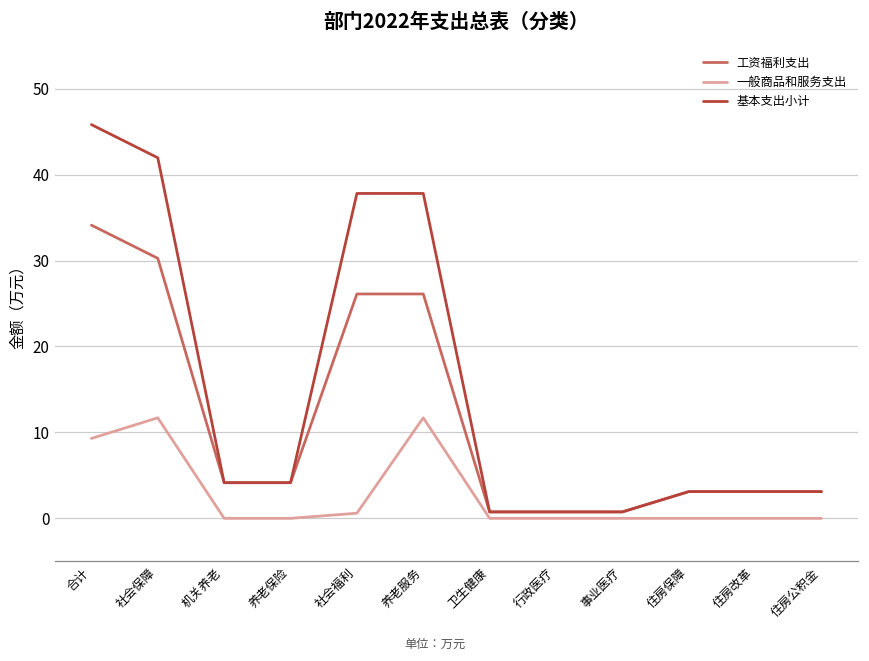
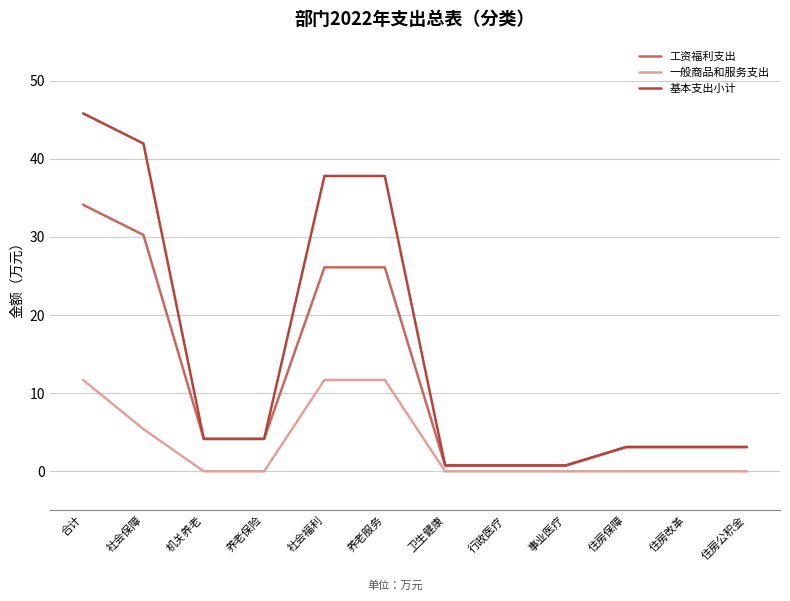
一般商品和服务支出, 合计: 9 -> 12
一般商品和服务支出, 社会保障: 12 -> 5
一般商品和服务支出, 社会福利: 1 -> 12
